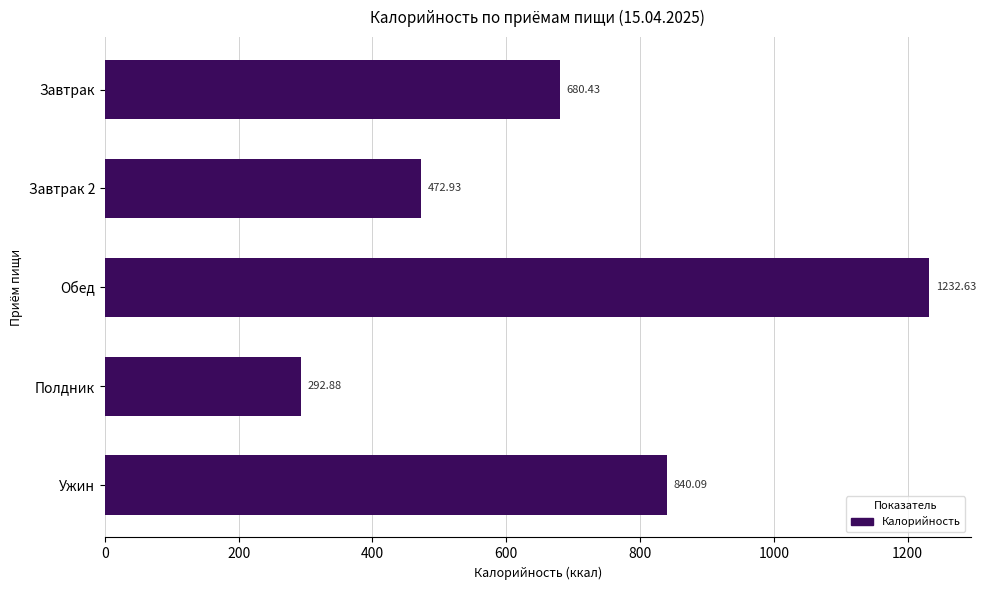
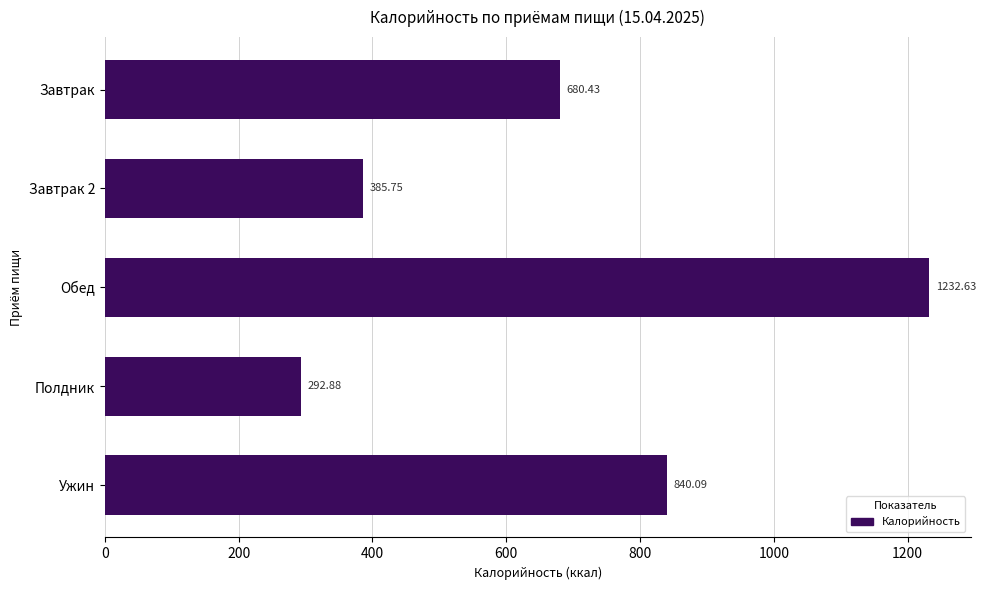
Завтрак 2: 472.93 -> 385.75
